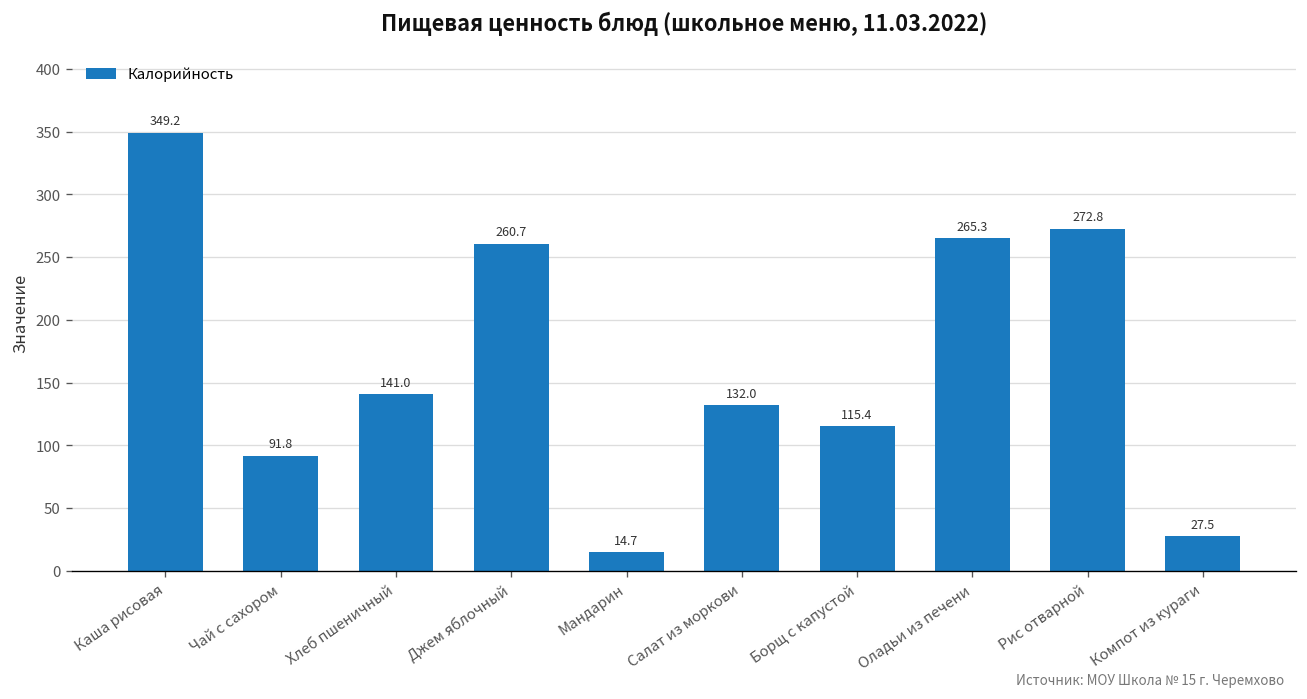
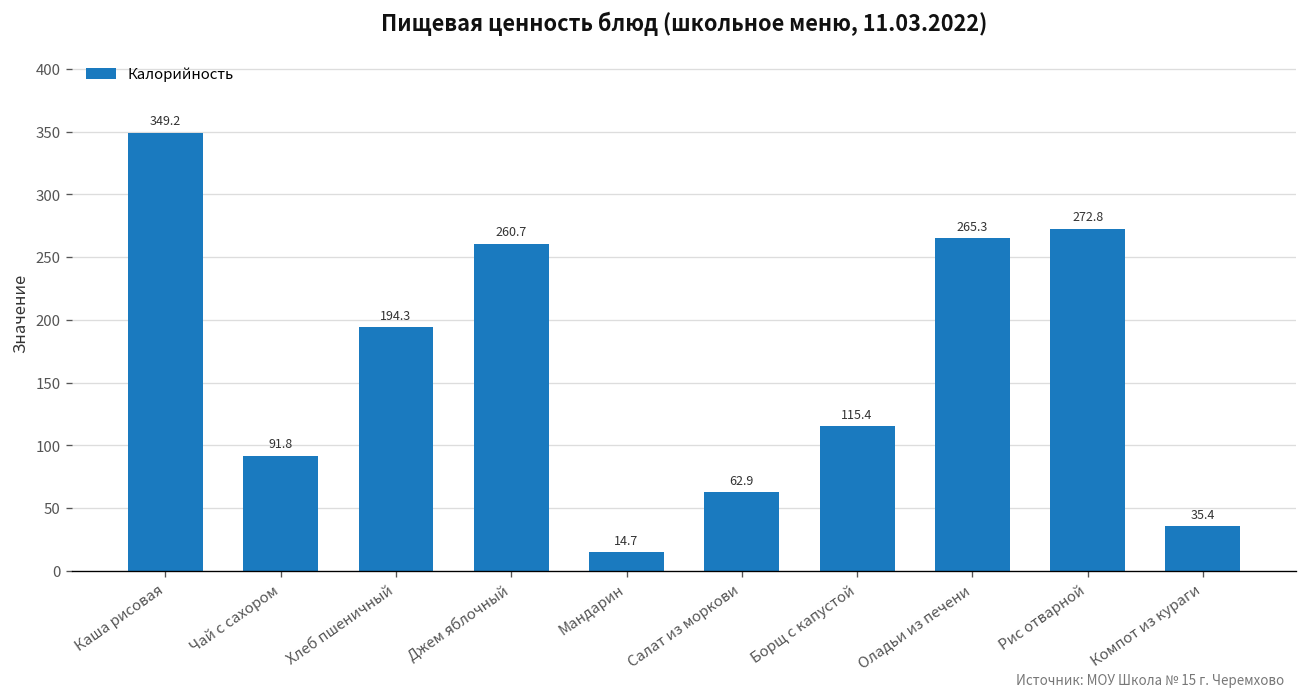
Хлеб пшеничный: 141.0 -> 194.3
Салат из моркови: 132.0 -> 62.9
Компот из кураги: 27.5 -> 35.4
